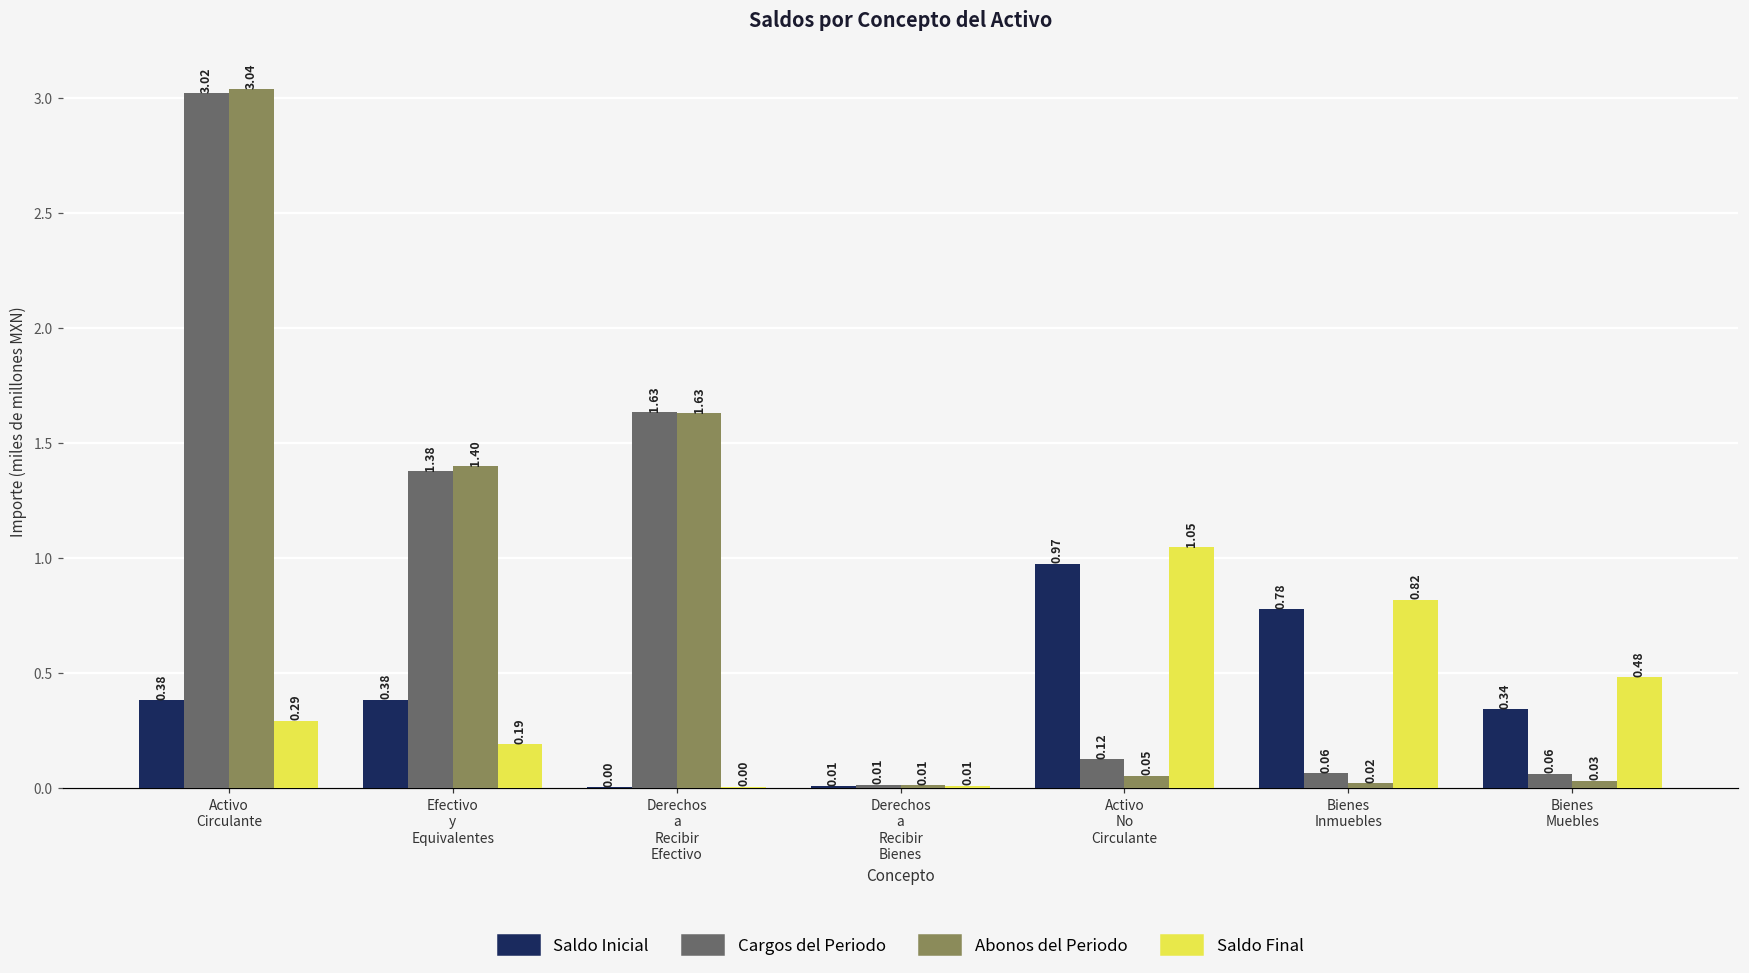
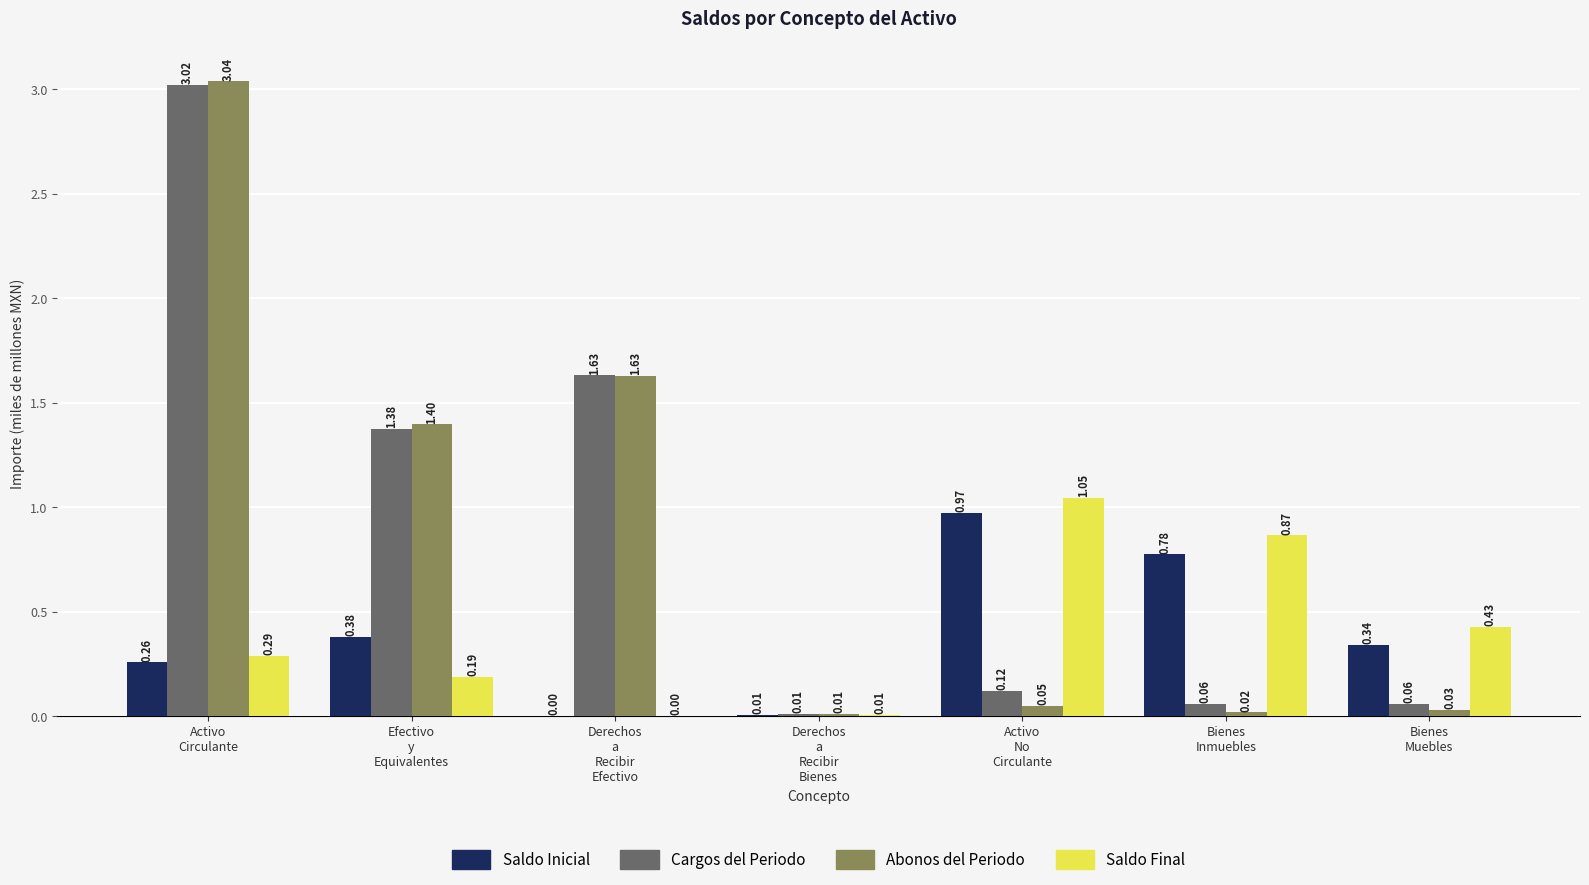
Saldo Inicial, Activo Circulante: 0.38 -> 0.26
Saldo Final, Bienes Inmuebles: 0.82 -> 0.87
Saldo Final, Bienes Muebles: 0.48 -> 0.43
